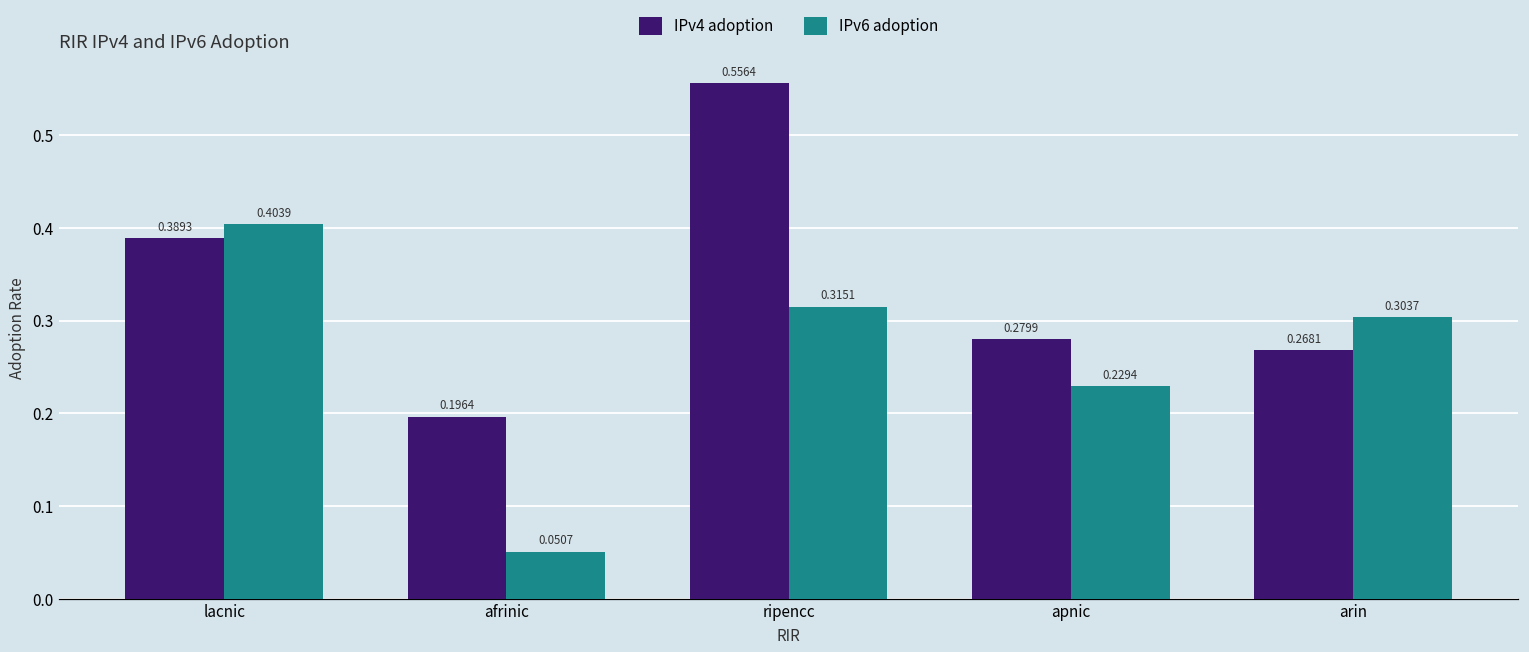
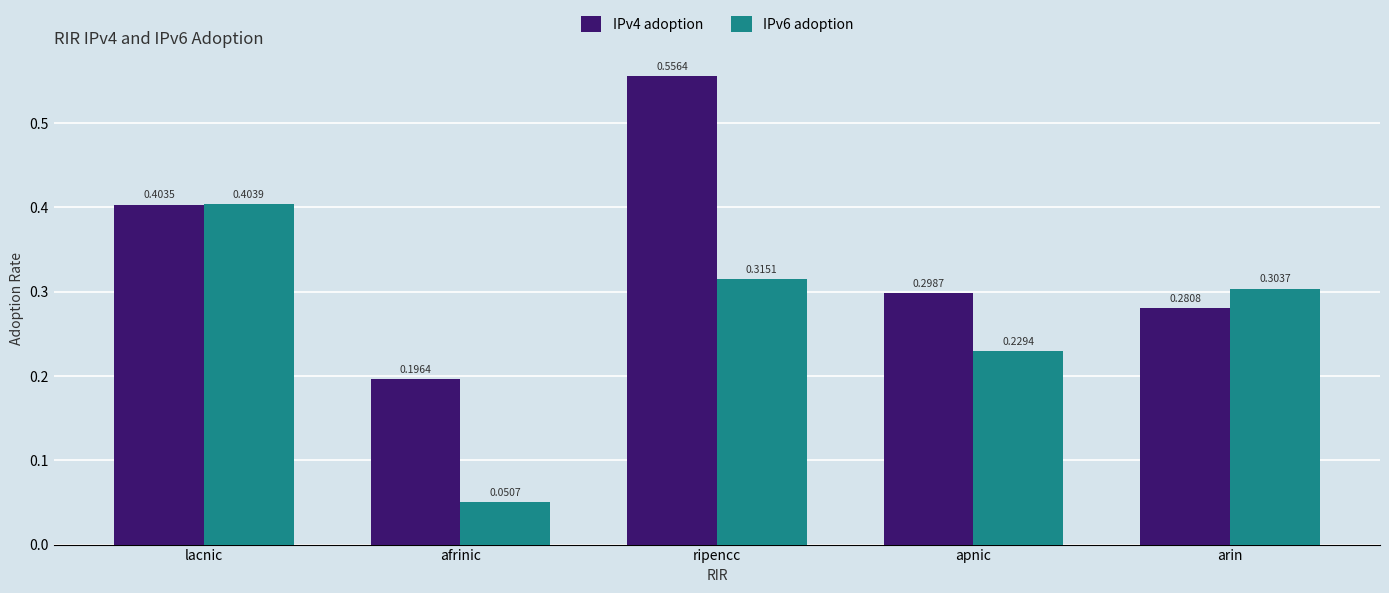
IPv4 adoption, lacnic: 0.3893 -> 0.4035
IPv4 adoption, apnic: 0.2799 -> 0.2987
IPv4 adoption, arin: 0.2681 -> 0.2808
